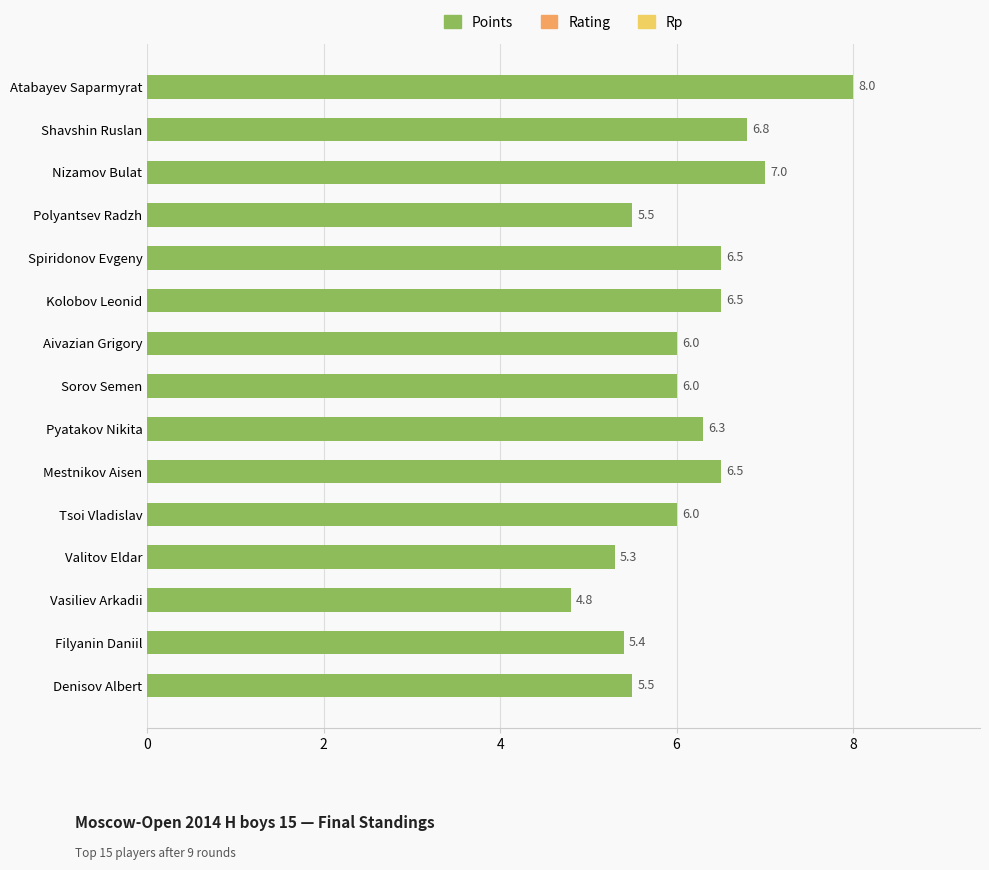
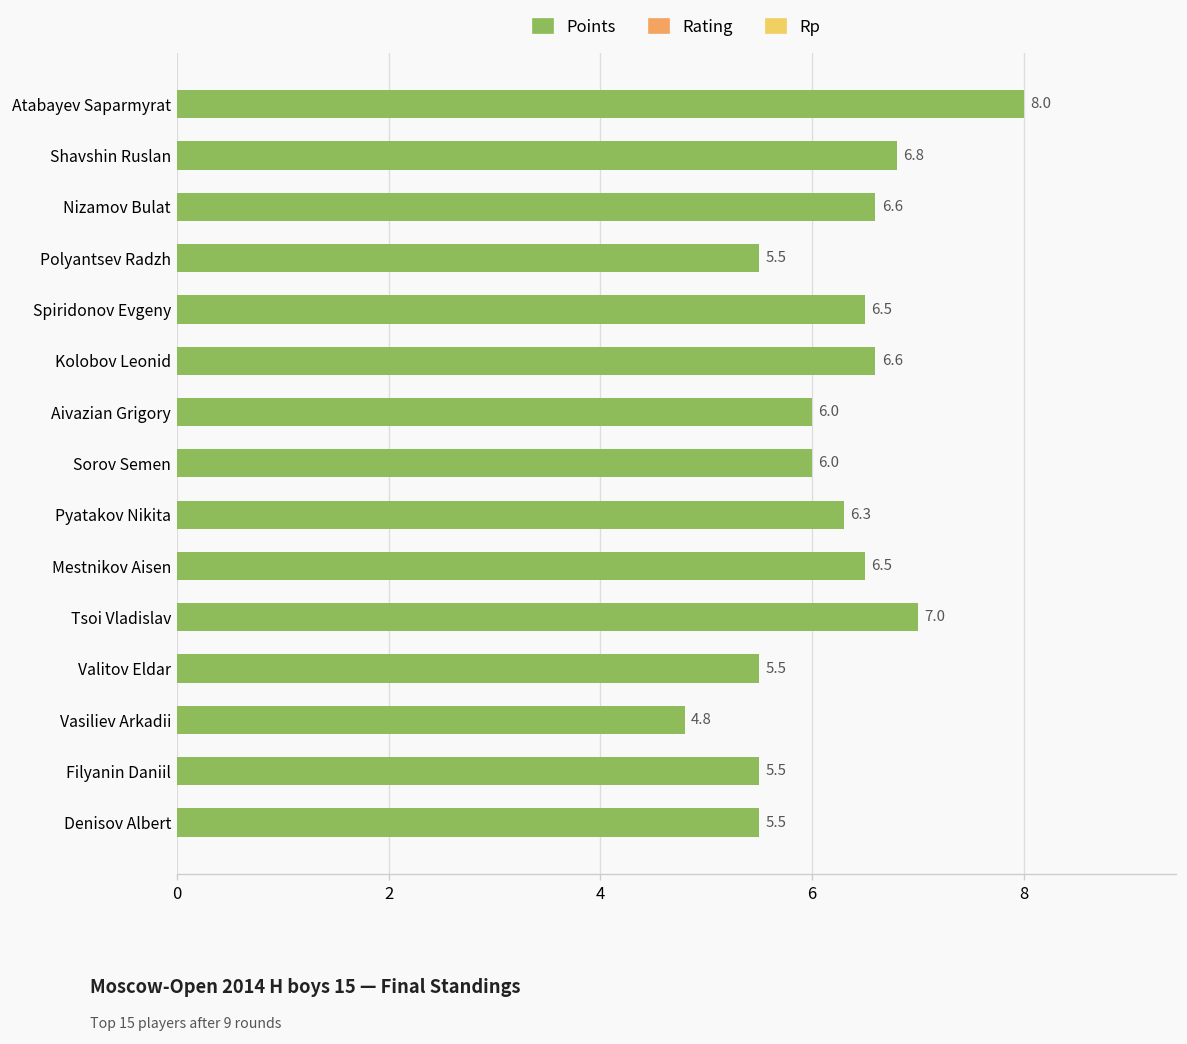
Nizamov Bulat: 7.0 -> 6.6
Kolobov Leonid: 6.5 -> 6.6
Tsoi Vladislav: 6.0 -> 7.0
Valitov Eldar: 5.3 -> 5.5
Filyanin Daniil: 5.4 -> 5.5
